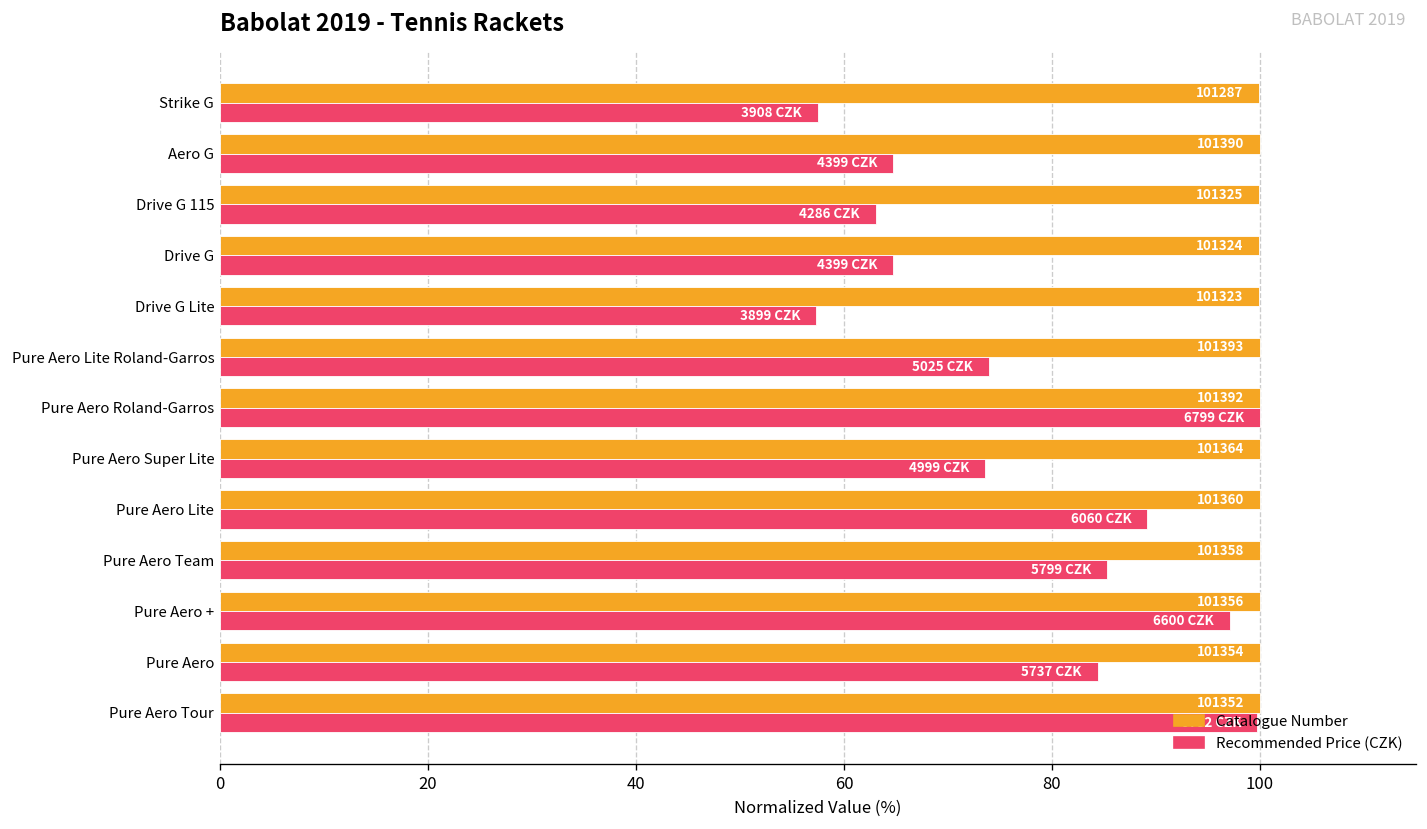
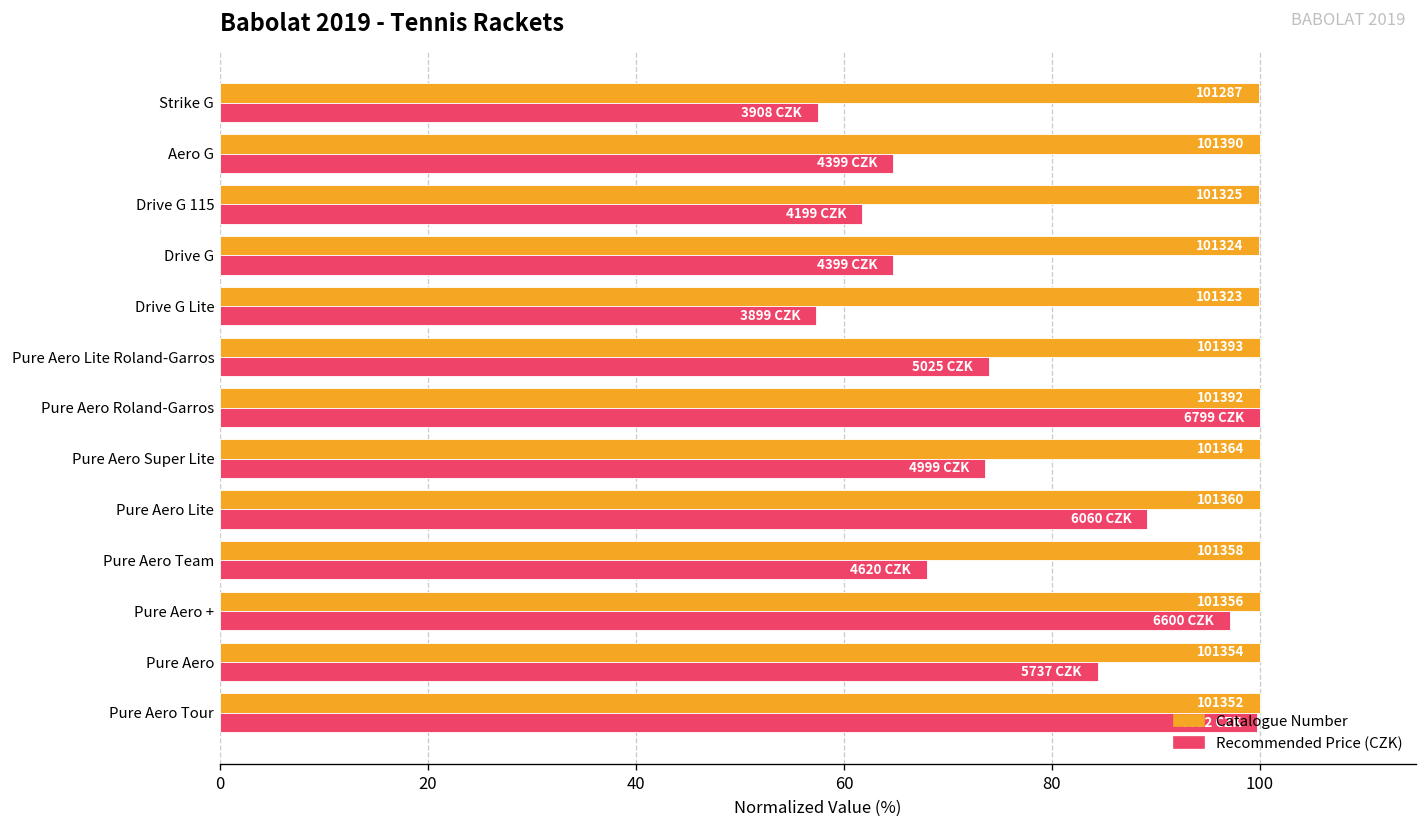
Recommended Price (CZK), Drive G 115: 4286 -> 4199
Recommended Price (CZK), Pure Aero Team: 5799 -> 4620
